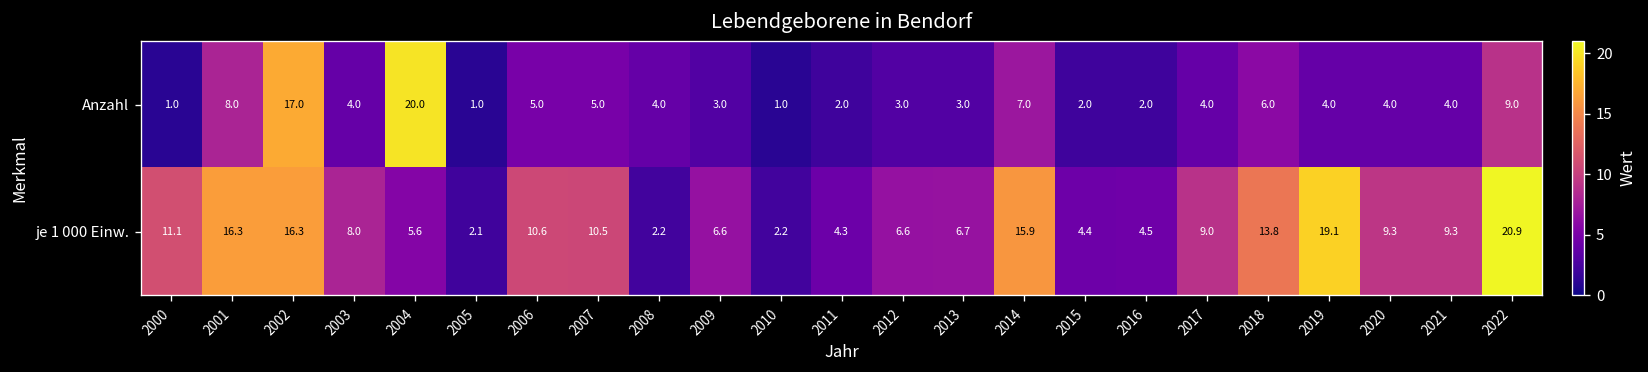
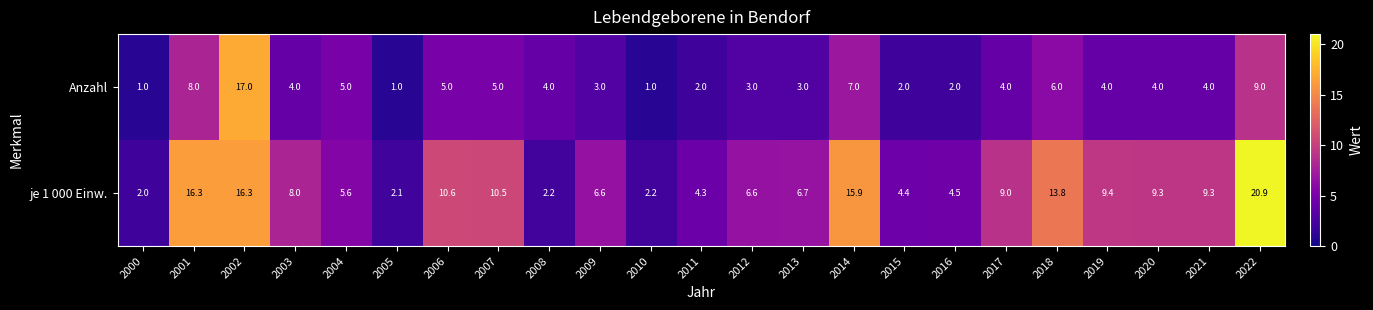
Anzahl, 2004: 20.0 -> 5.0
je 1 000 Einw., 2000: 11.1 -> 2.0
je 1 000 Einw., 2019: 19.1 -> 9.4
